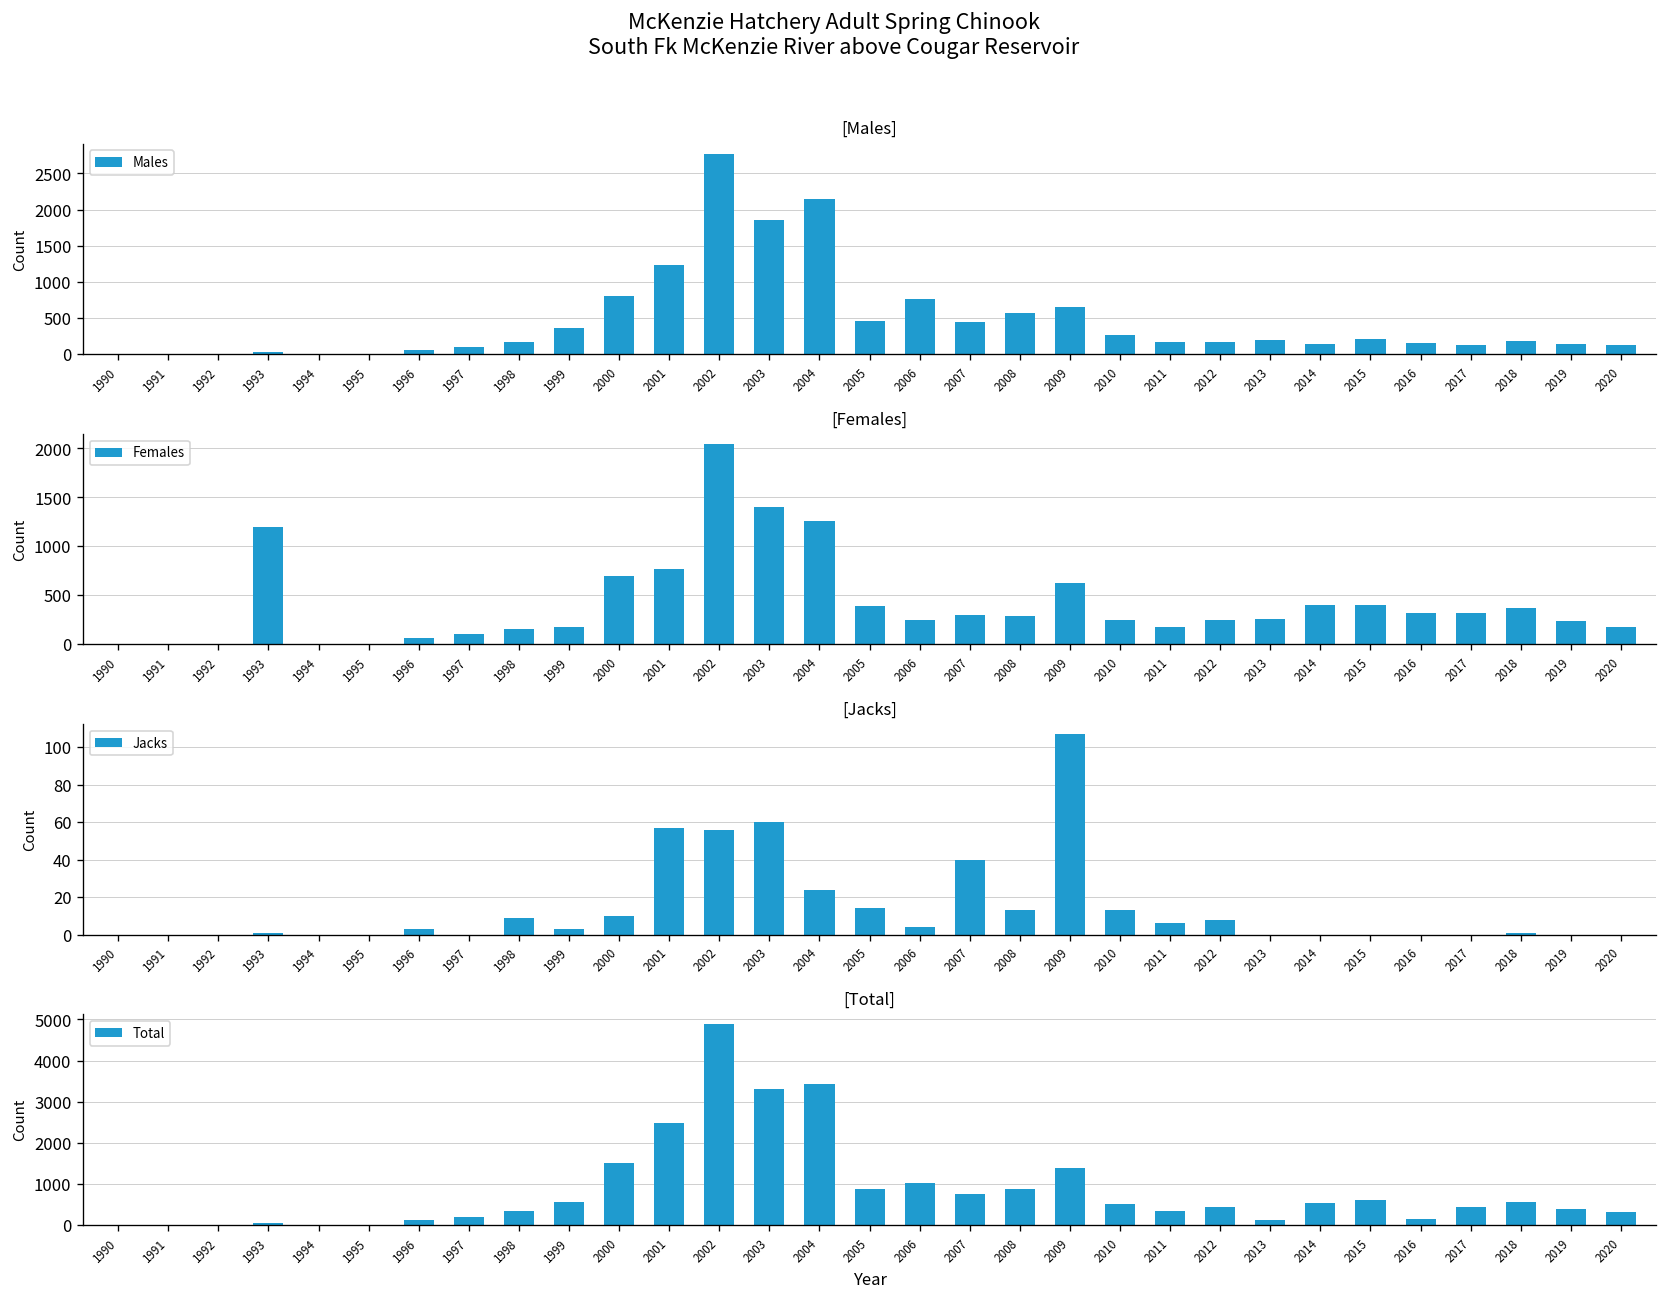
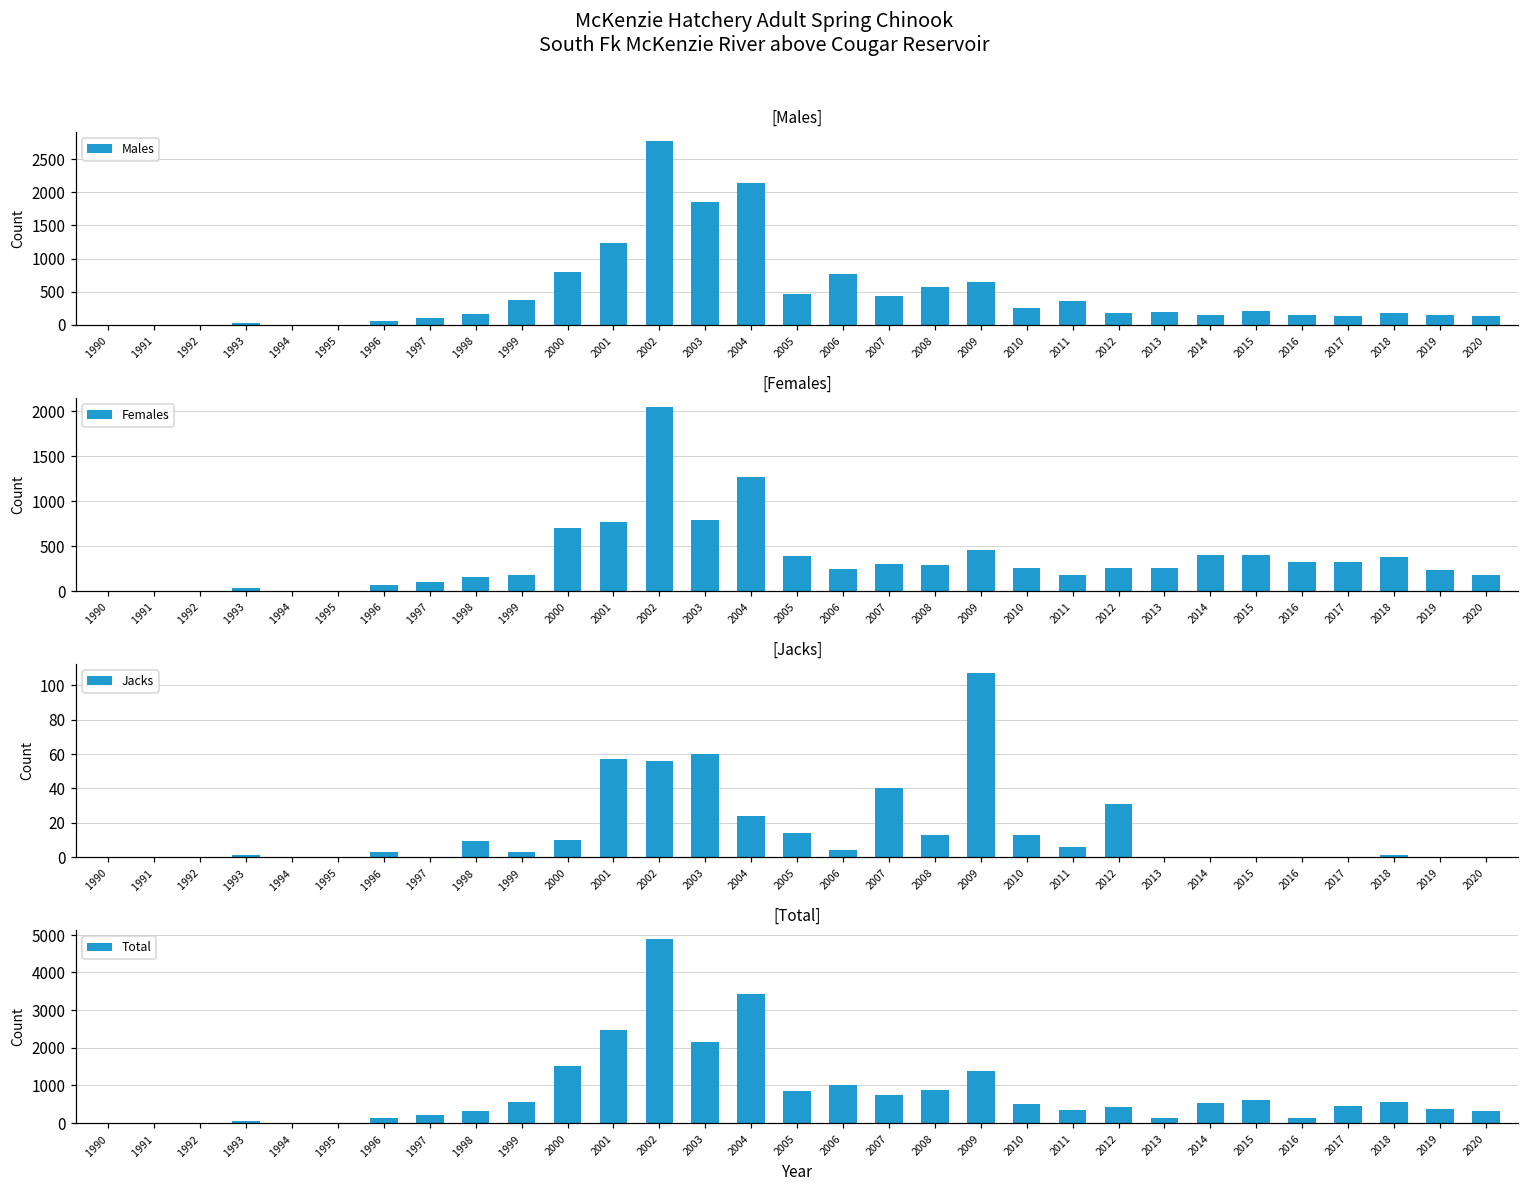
[Males], 2011: 200 -> 400
[Females], 1993: 1200 -> 0
[Females], 2003: 1400 -> 800
[Females], 2009: 600 -> 500
[Jacks], 2012: 8 -> 31
[Total], 2003: 3300 -> 2100
